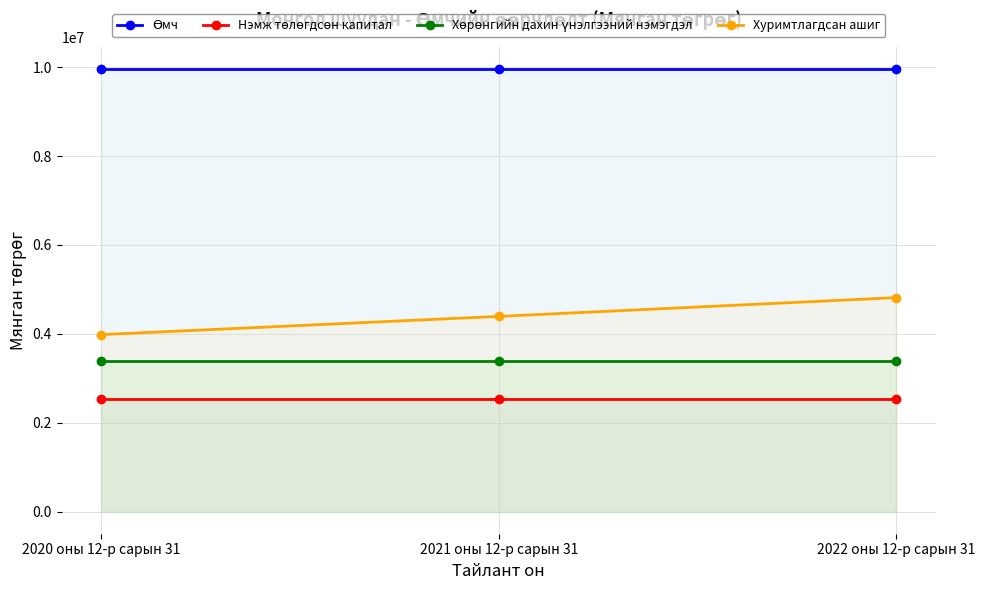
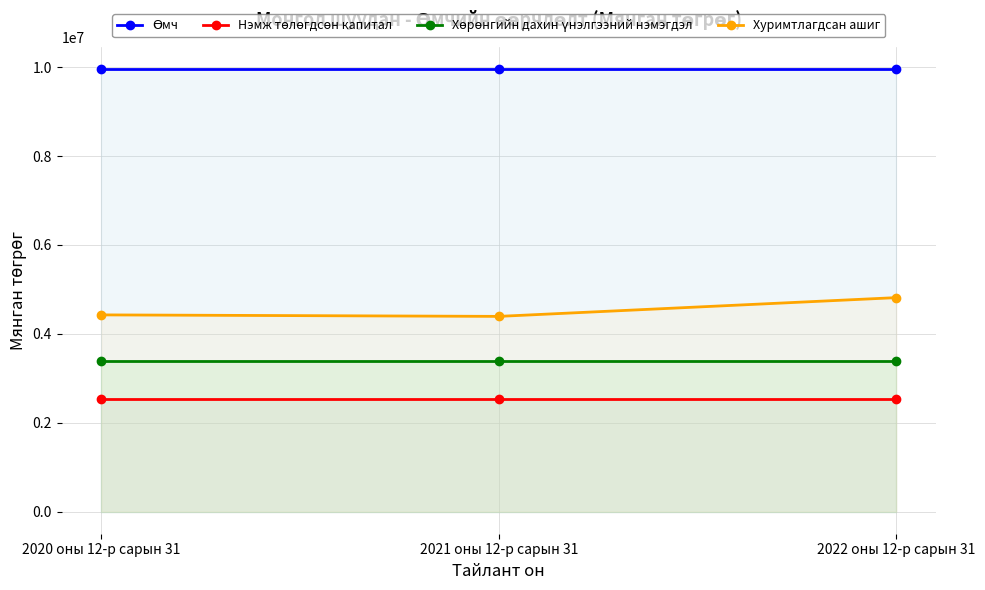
Хуримтлагдсан ашиг, 2020 оны 12-р сарын 31: 4000000 -> 4400000
